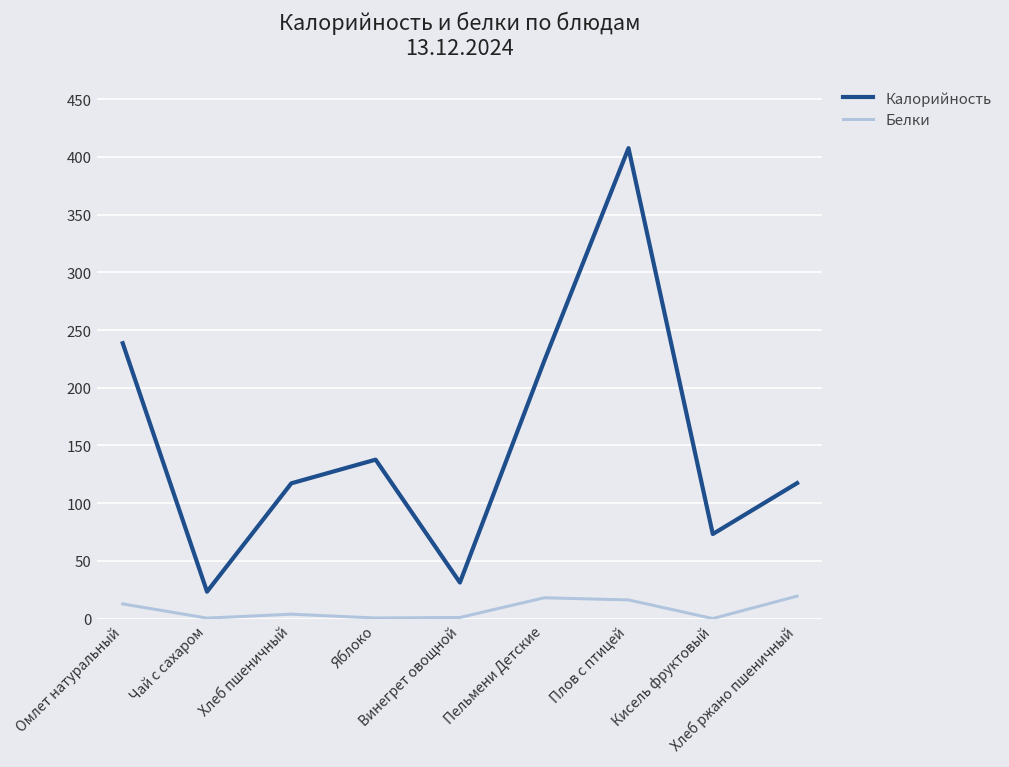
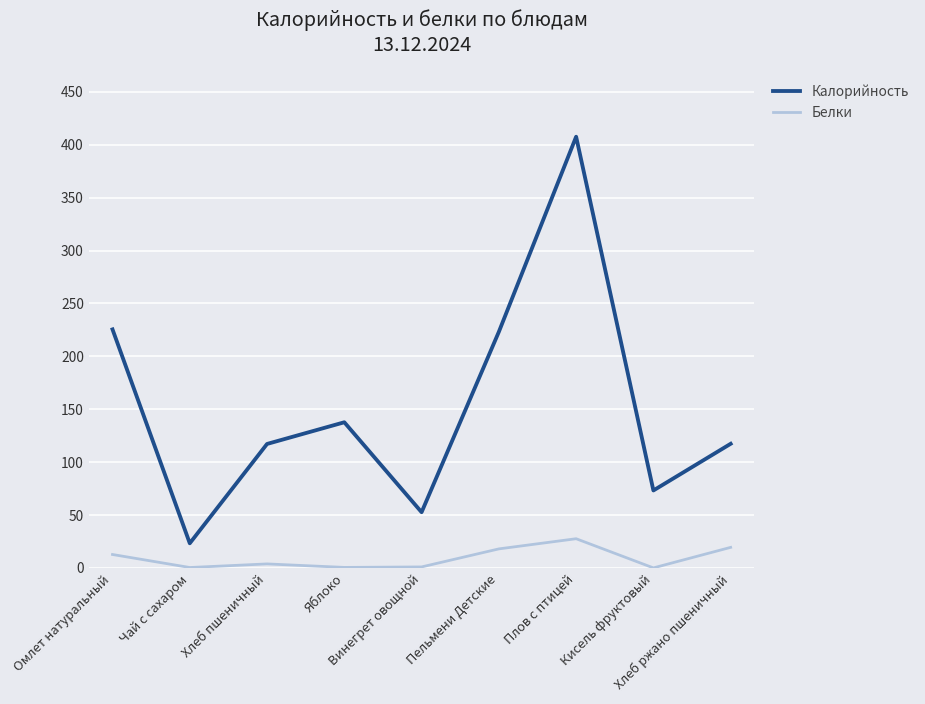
Калорийность, Омлет натуральный: 240 -> 230
Калорийность, Винегрет овощной: 30 -> 50
Белки, Плов с птицей: 20 -> 30
